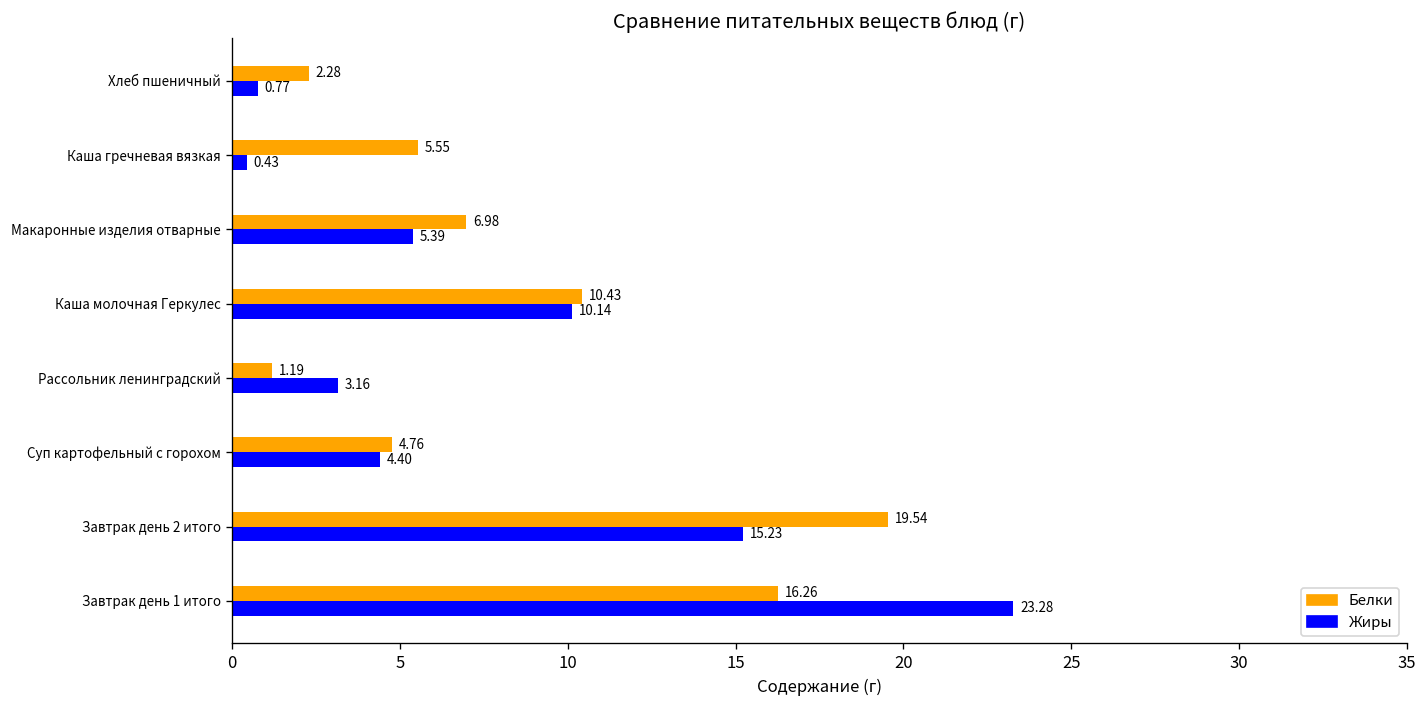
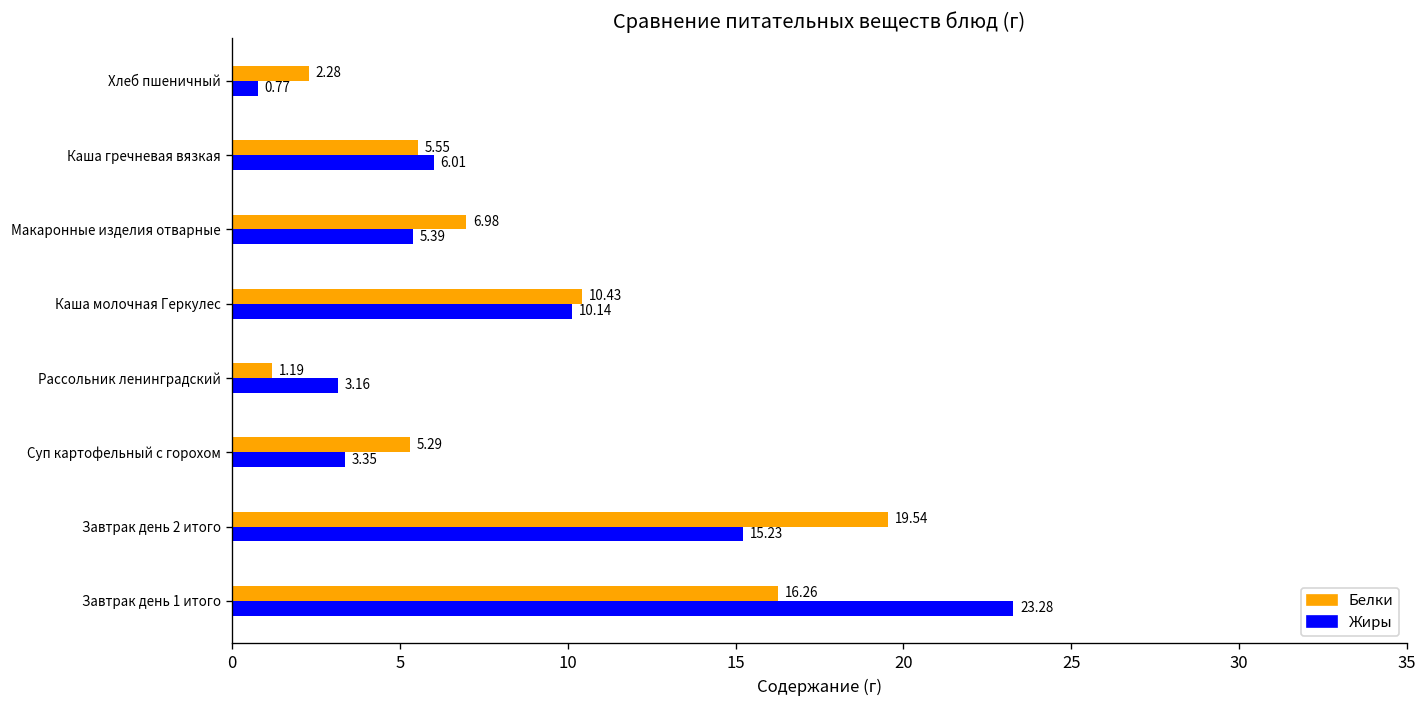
Жиры, Каша гречневая вязкая: 0.43 -> 6.01
Белки, Суп картофельный с горохом: 4.76 -> 5.29
Жиры, Суп картофельный с горохом: 4.40 -> 3.35
